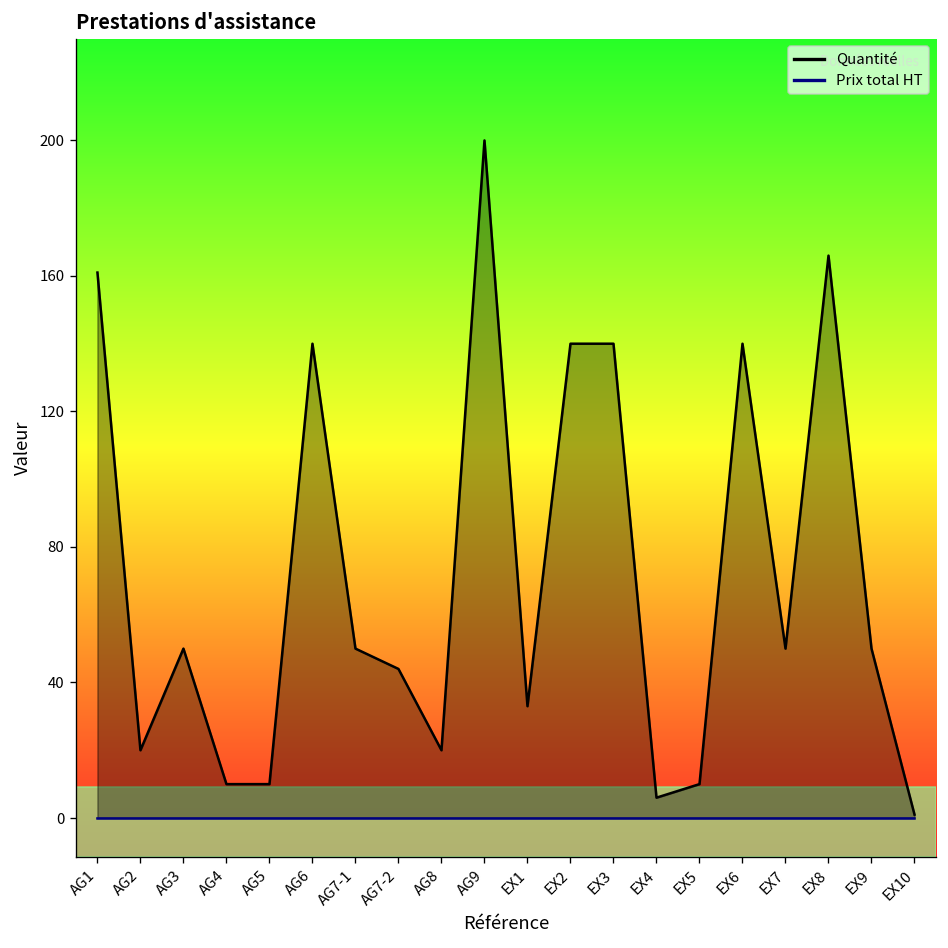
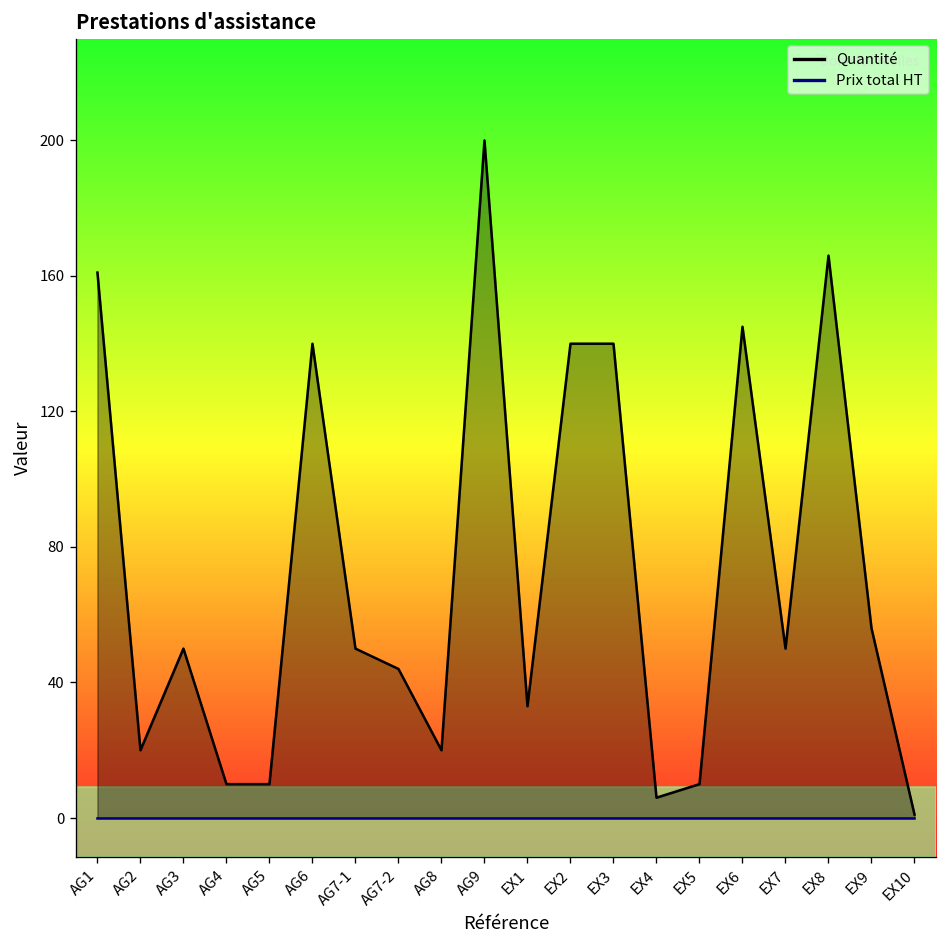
Quantité, EX6: 140 -> 145
Quantité, EX9: 50 -> 56
